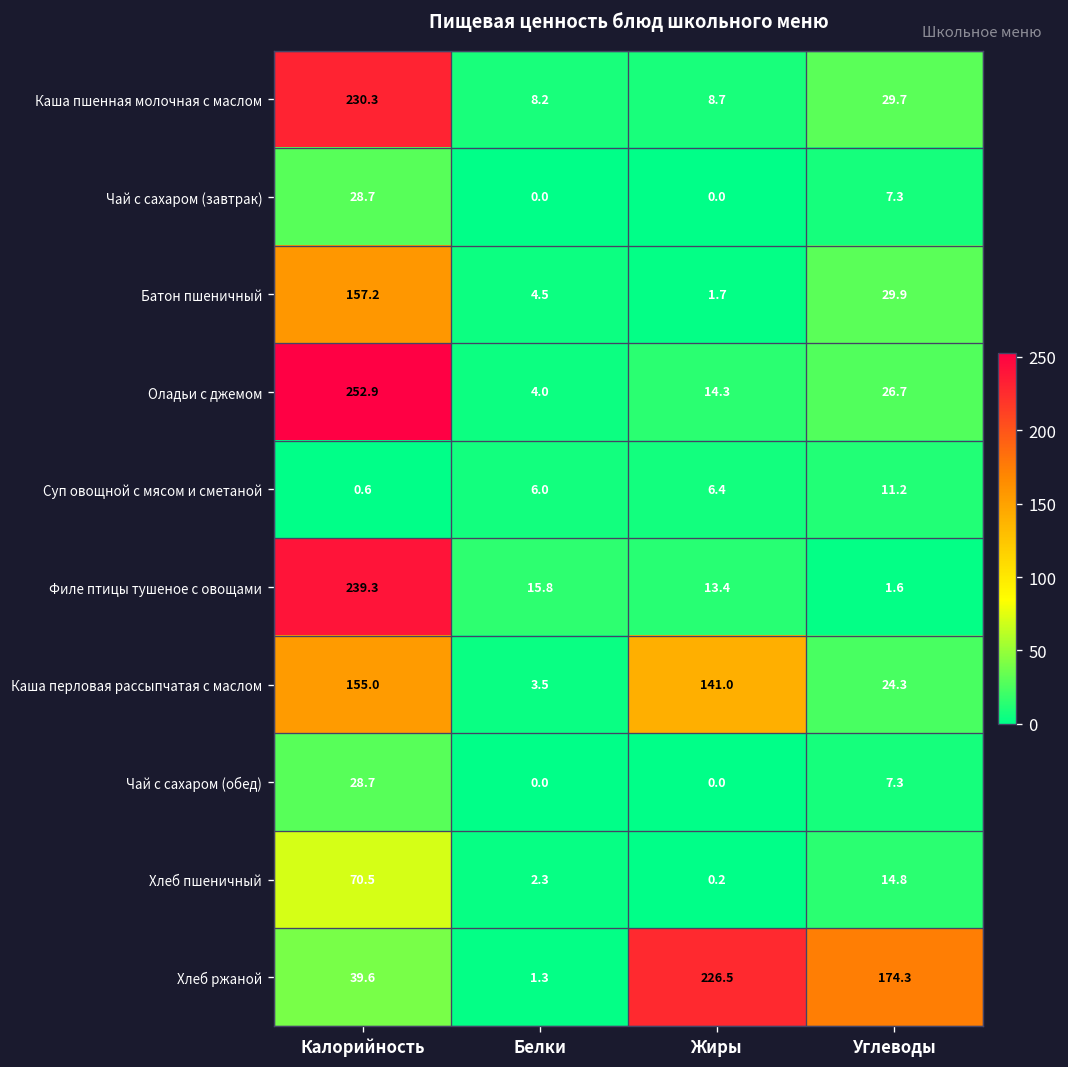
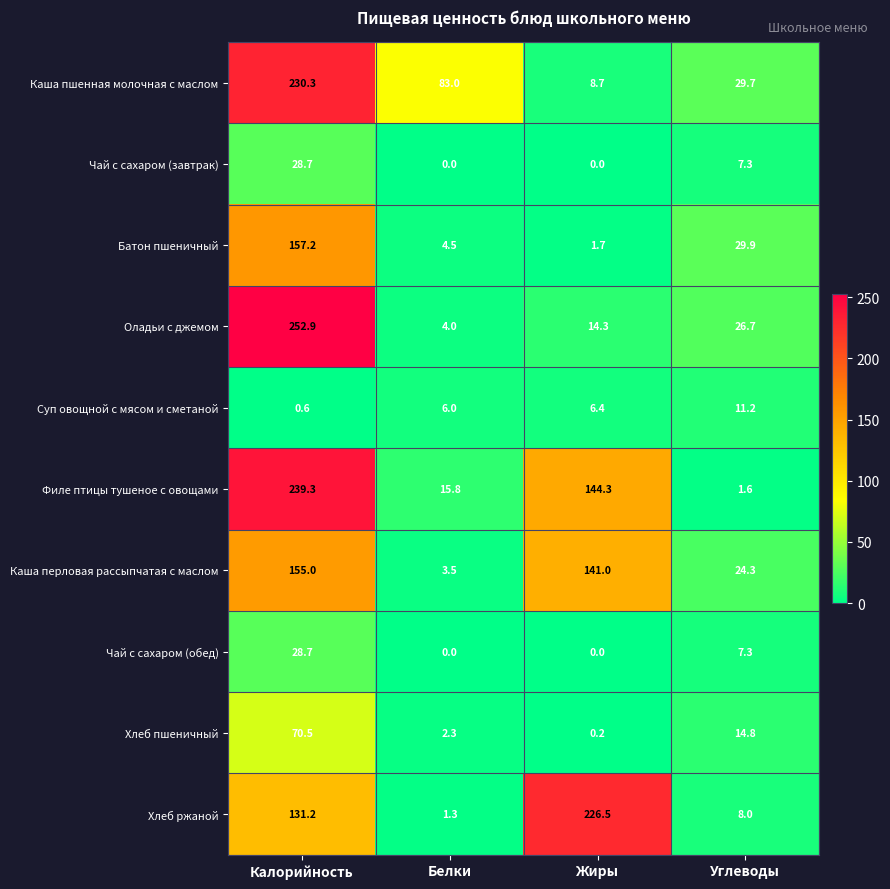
Каша пшенная молочная с маслом, Белки: 8.2 -> 83.0
Филе птицы тушеное с овощами, Жиры: 13.4 -> 144.3
Хлеб ржаной, Калорийность: 39.6 -> 131.2
Хлеб ржаной, Углеводы: 174.3 -> 8.0
